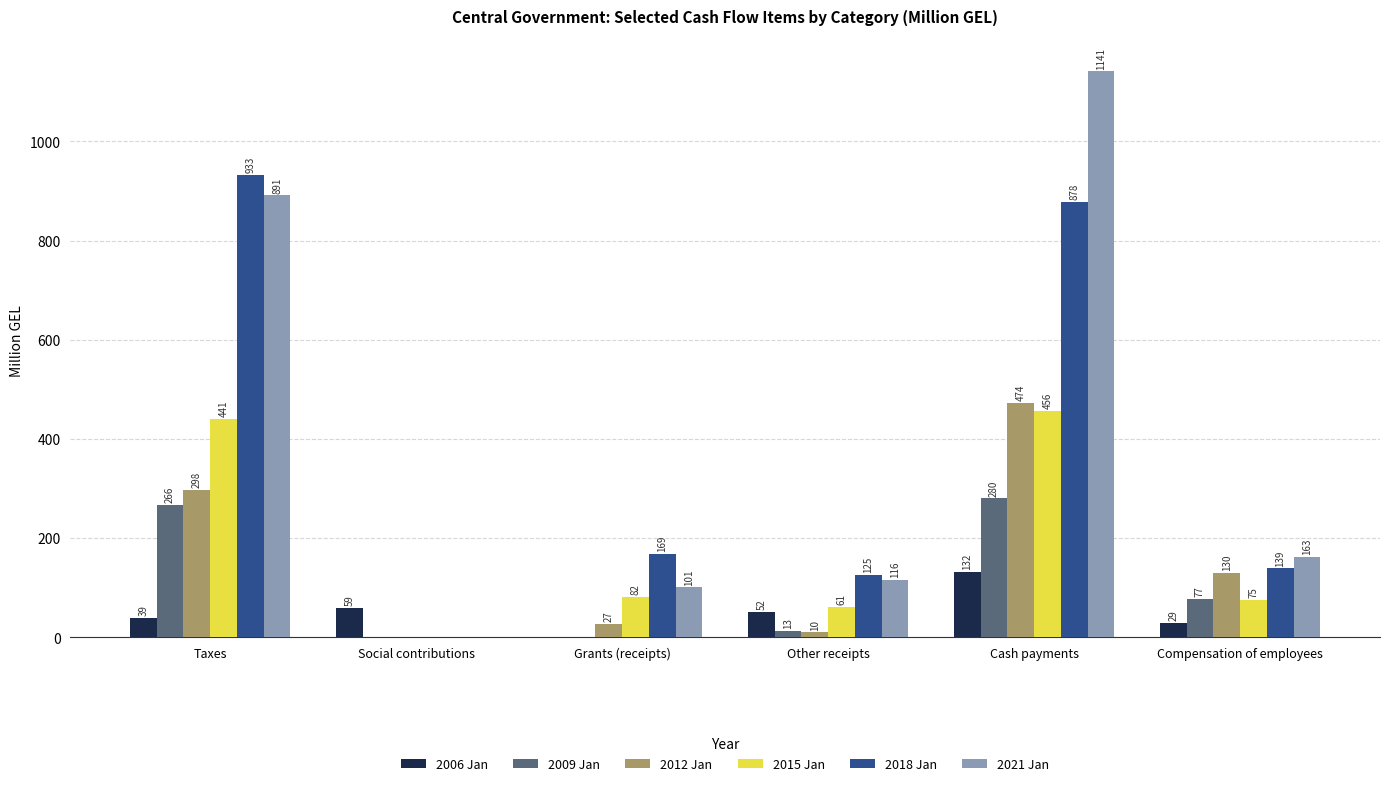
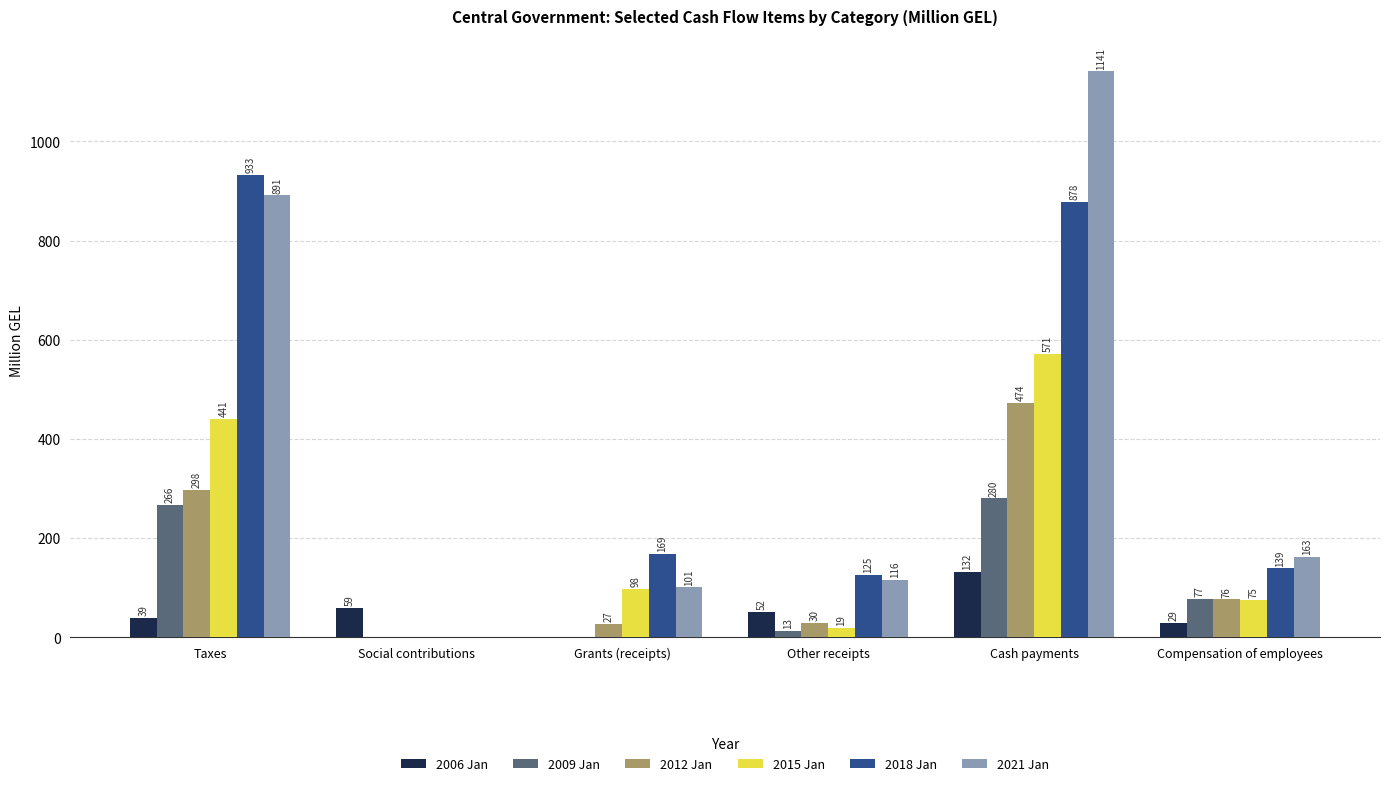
2015 Jan, Grants (receipts): 82 -> 98
2012 Jan, Other receipts: 10 -> 30
2015 Jan, Other receipts: 61 -> 19
2015 Jan, Cash payments: 456 -> 571
2012 Jan, Compensation of employees: 130 -> 76
